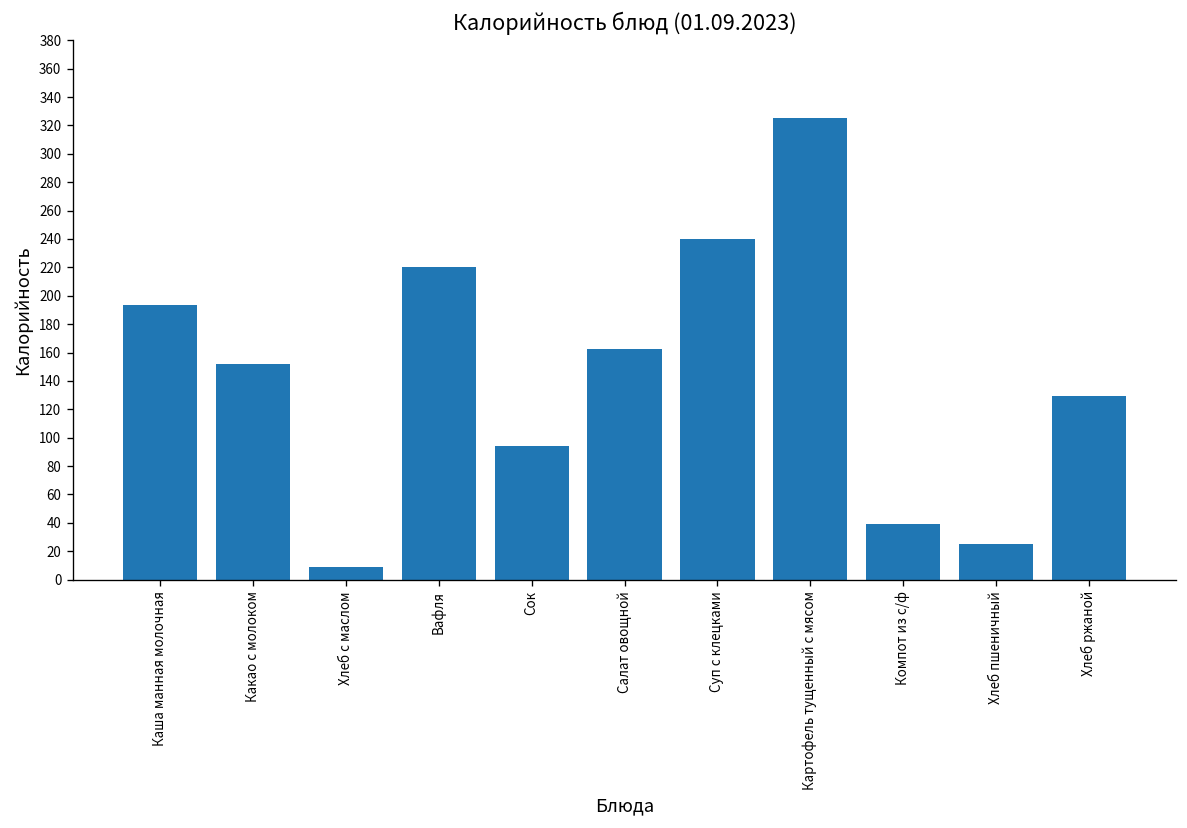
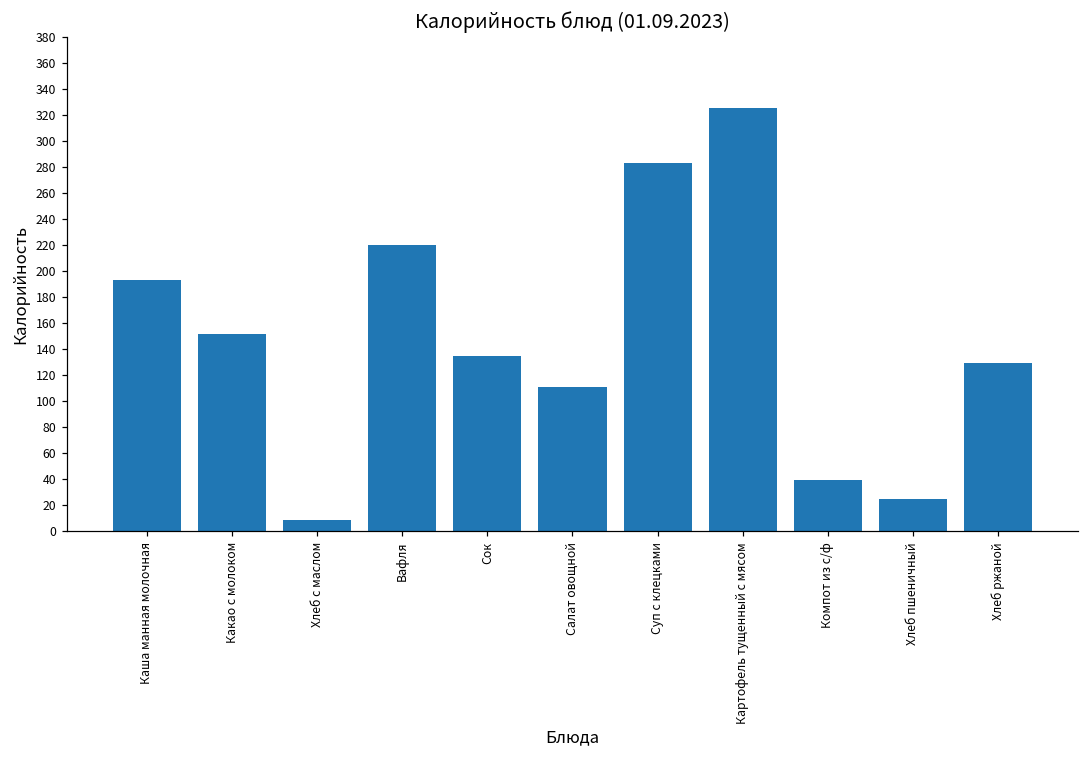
Сок: 94 -> 135
Салат овощной: 163 -> 111
Суп с клецками: 240 -> 283
